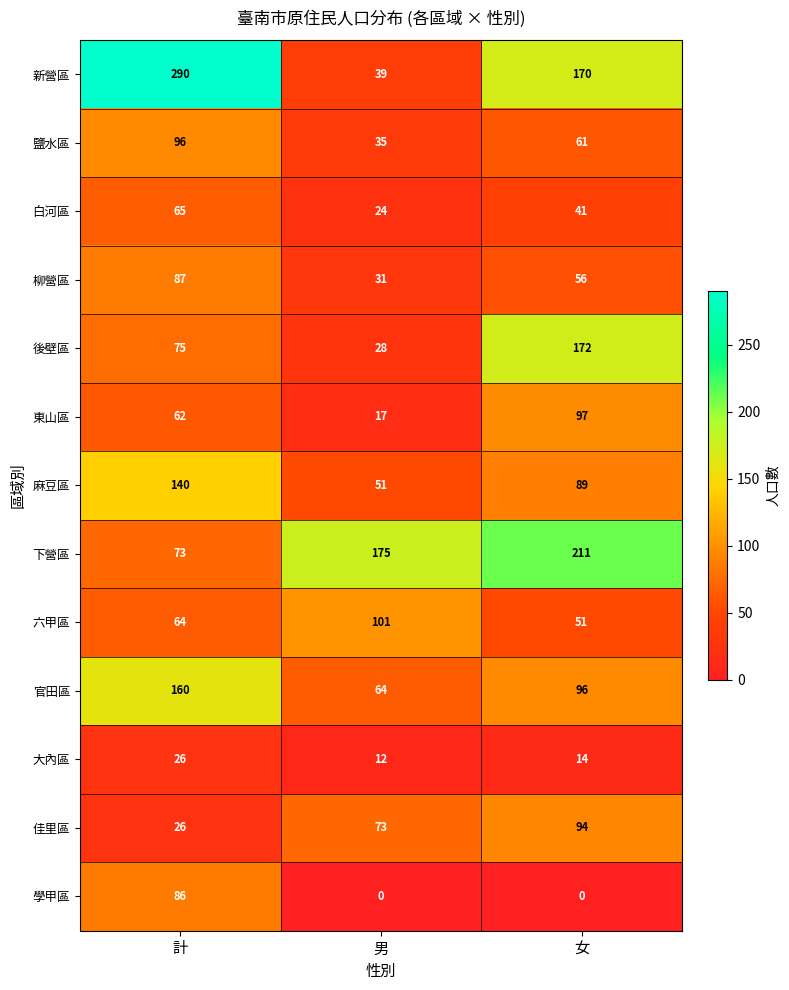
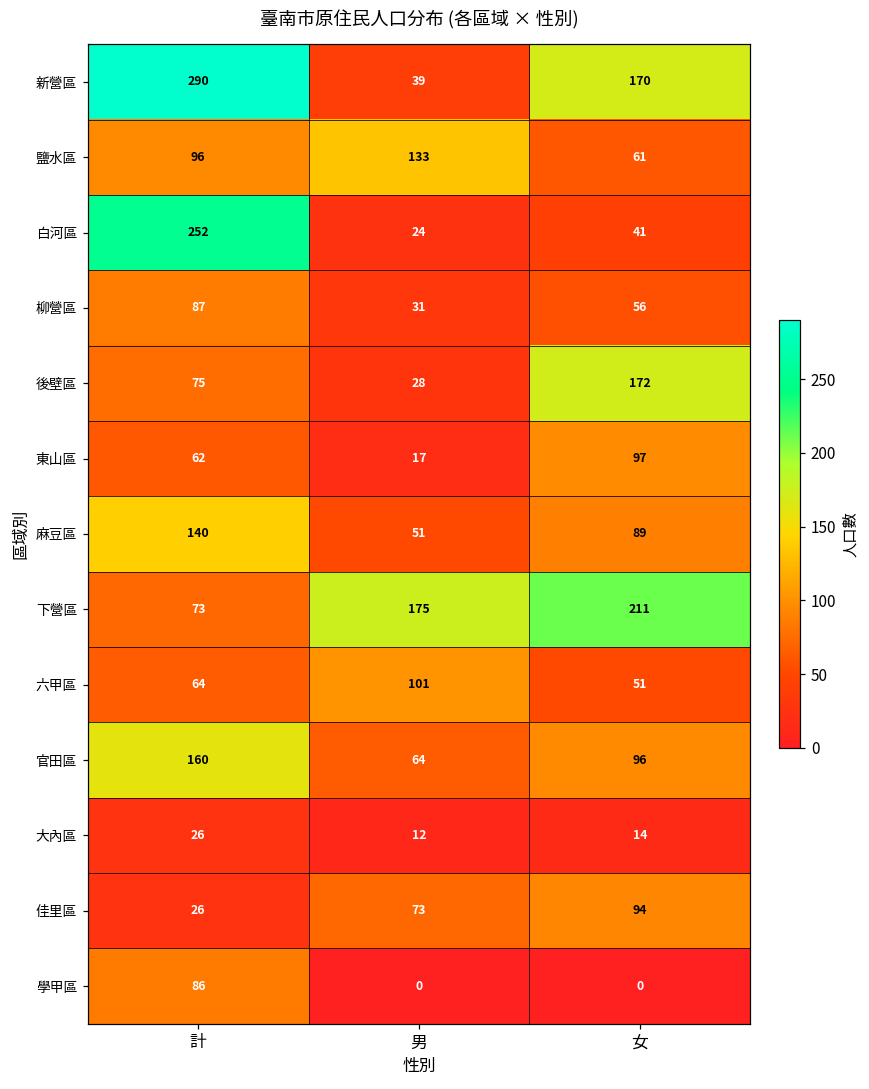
鹽水區, 男: 35 -> 133
白河區, 計: 65 -> 252
